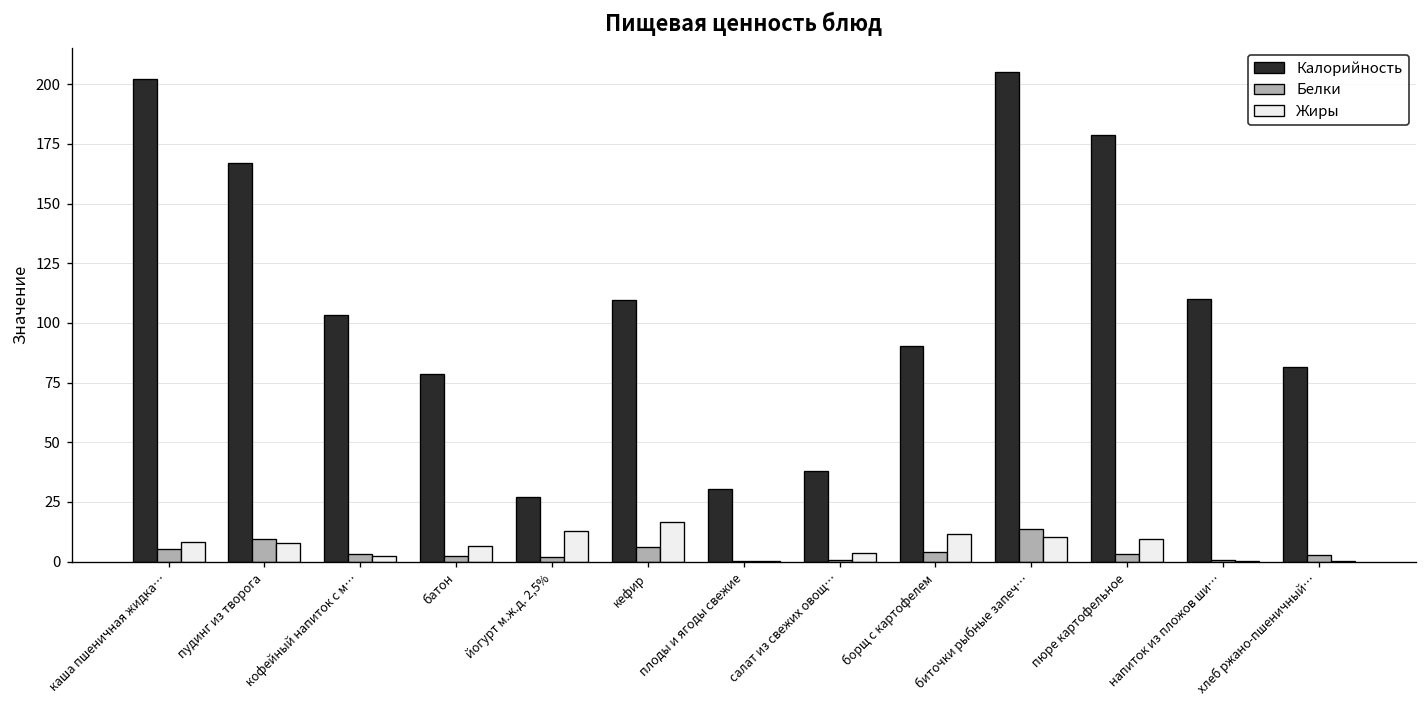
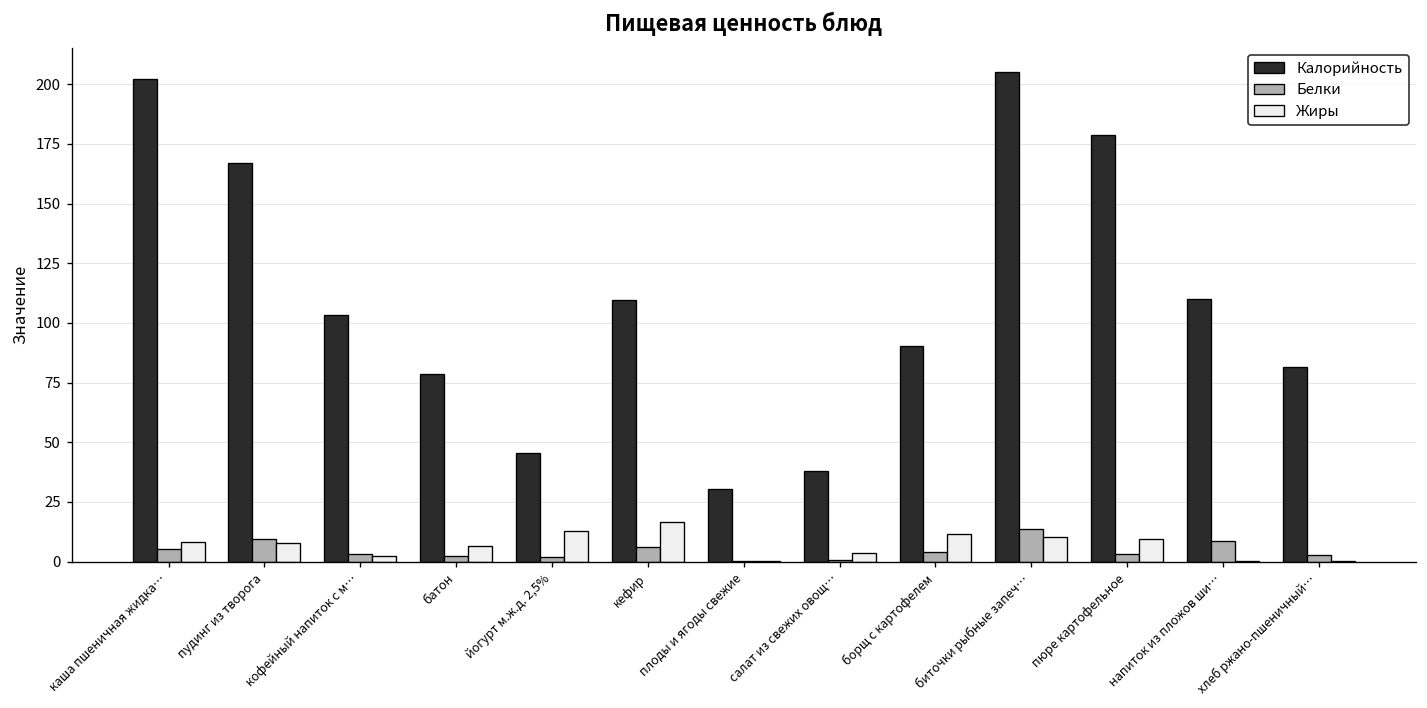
Калорийность, йогурт м.ж.д. 2,5%: 27 -> 46
Белки, напиток из пложов ши…: 1 -> 9
